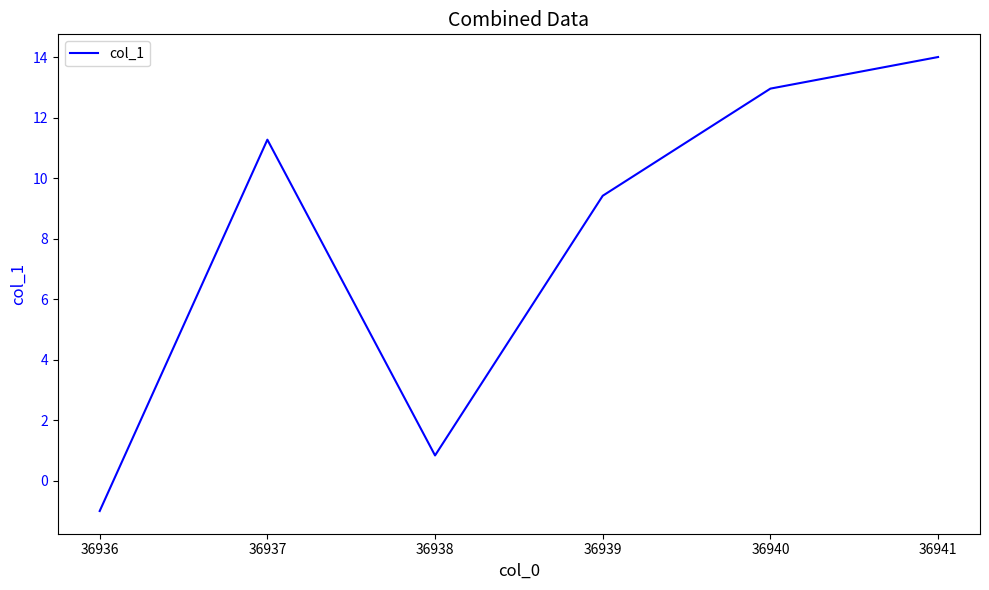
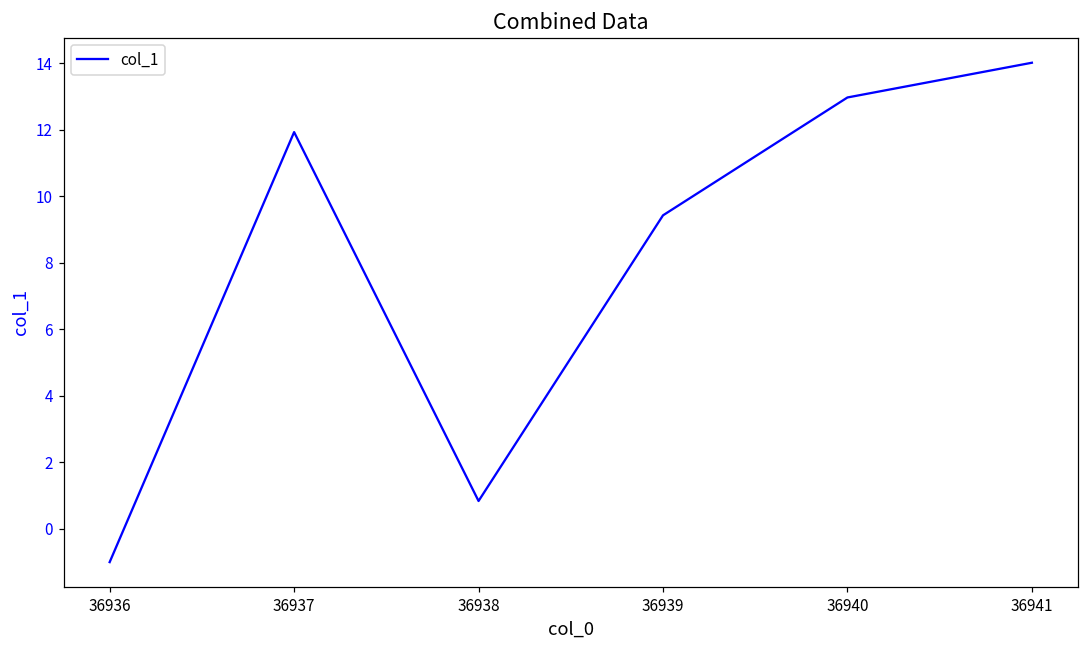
36937: 11.3 -> 11.9
